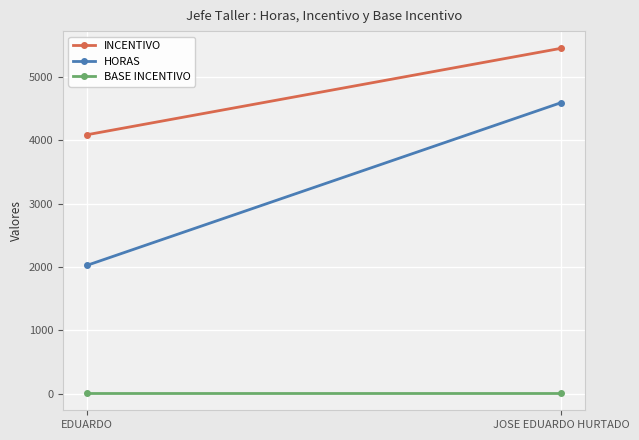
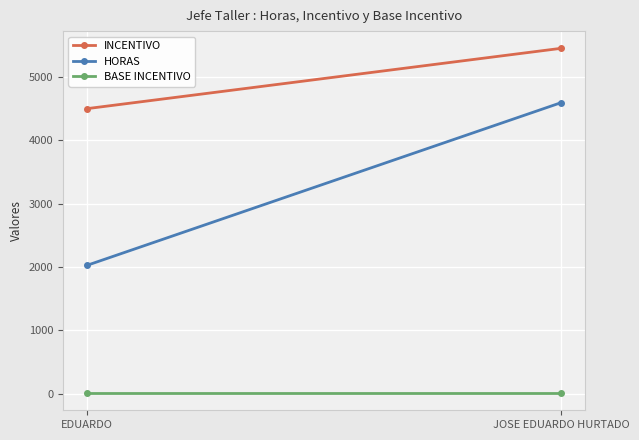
INCENTIVO, EDUARDO: 4100 -> 4500
